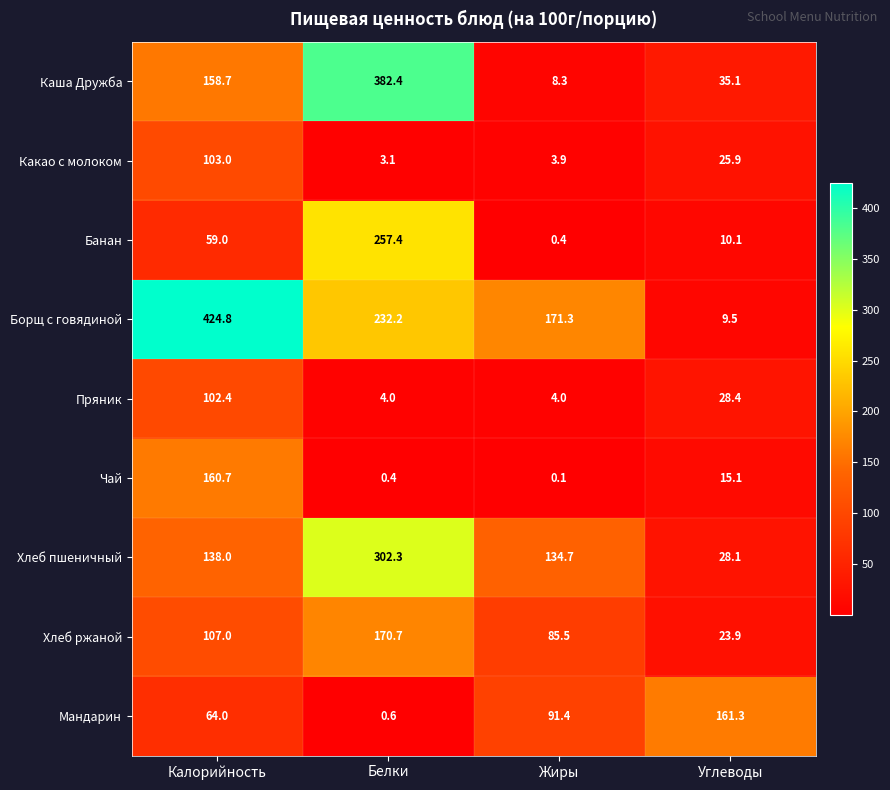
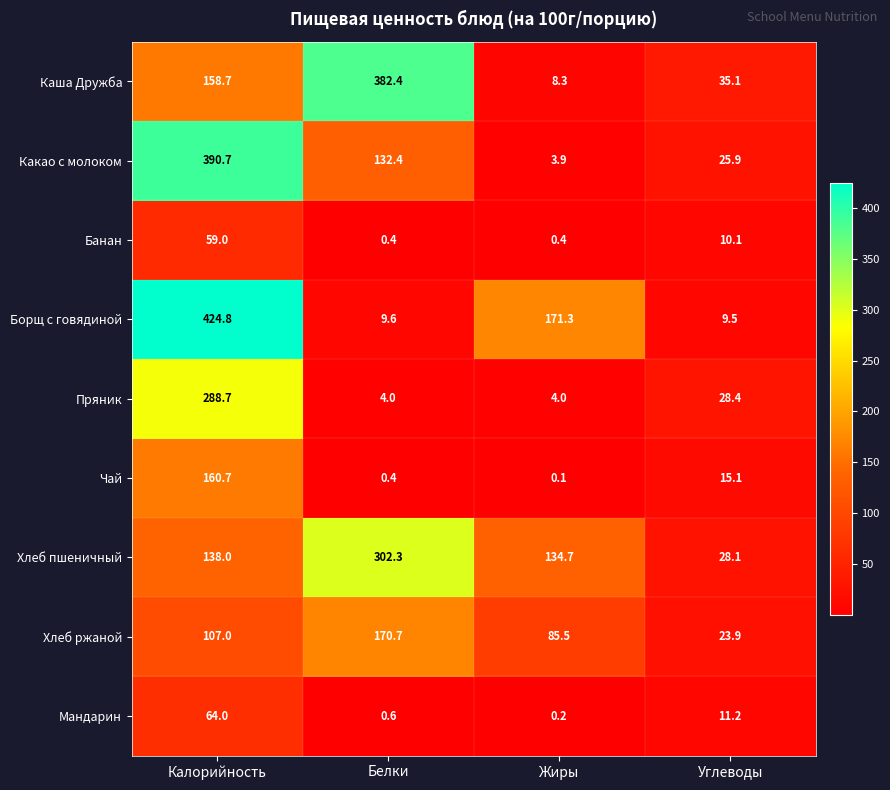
Какао с молоком, Калорийность: 103.0 -> 390.7
Какао с молоком, Белки: 3.1 -> 132.4
Банан, Белки: 257.4 -> 0.4
Борщ с говядиной, Белки: 232.2 -> 9.6
Пряник, Калорийность: 102.4 -> 288.7
Мандарин, Жиры: 91.4 -> 0.2
Мандарин, Углеводы: 161.3 -> 11.2
